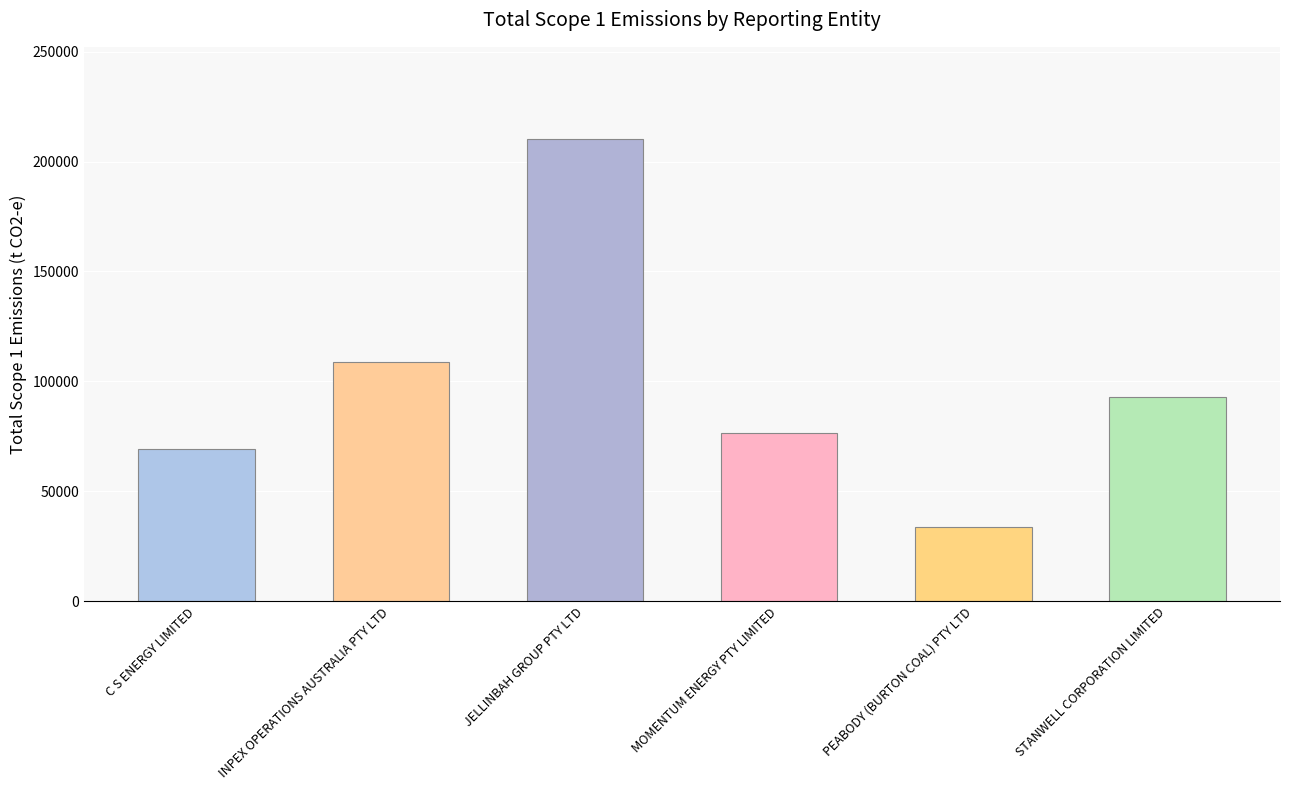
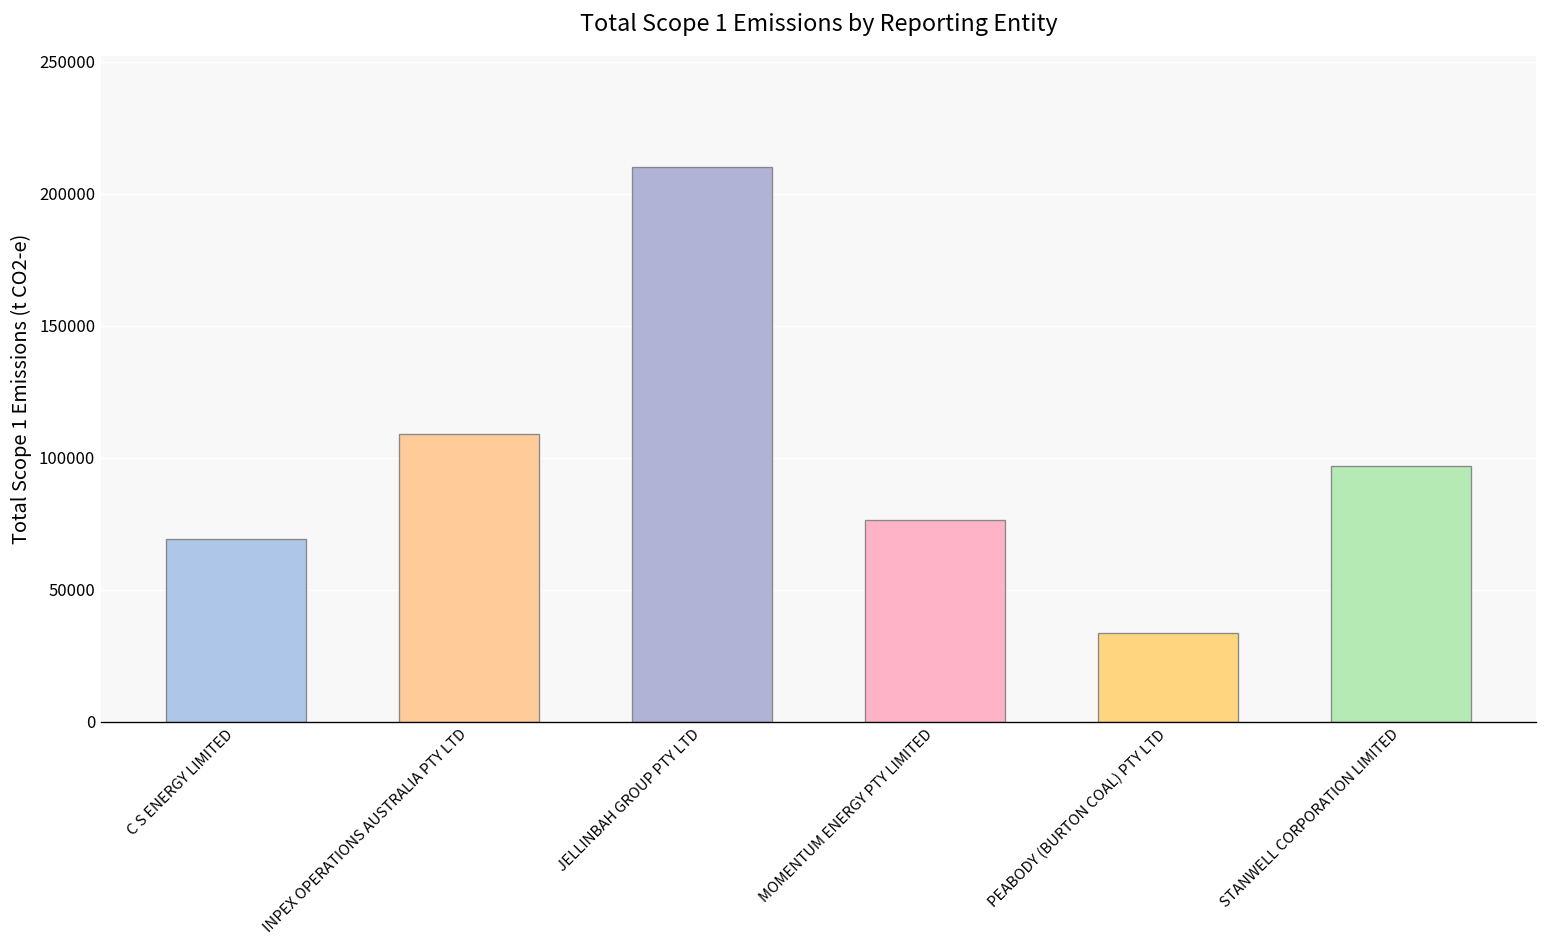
STANWELL CORPORATION LIMITED: 93000 -> 97000
